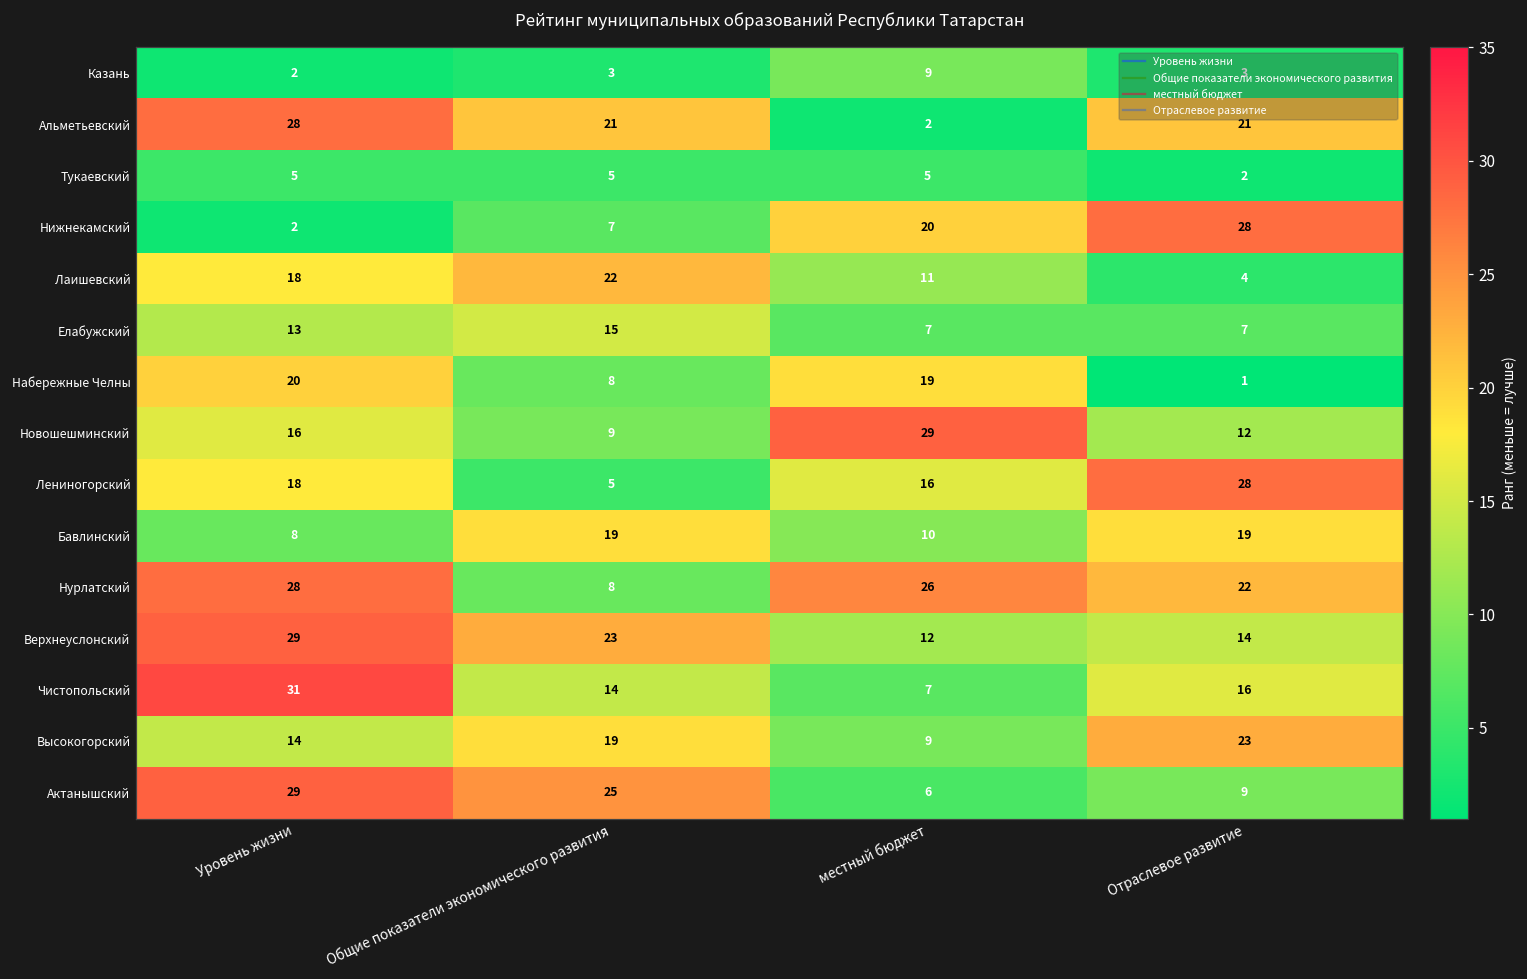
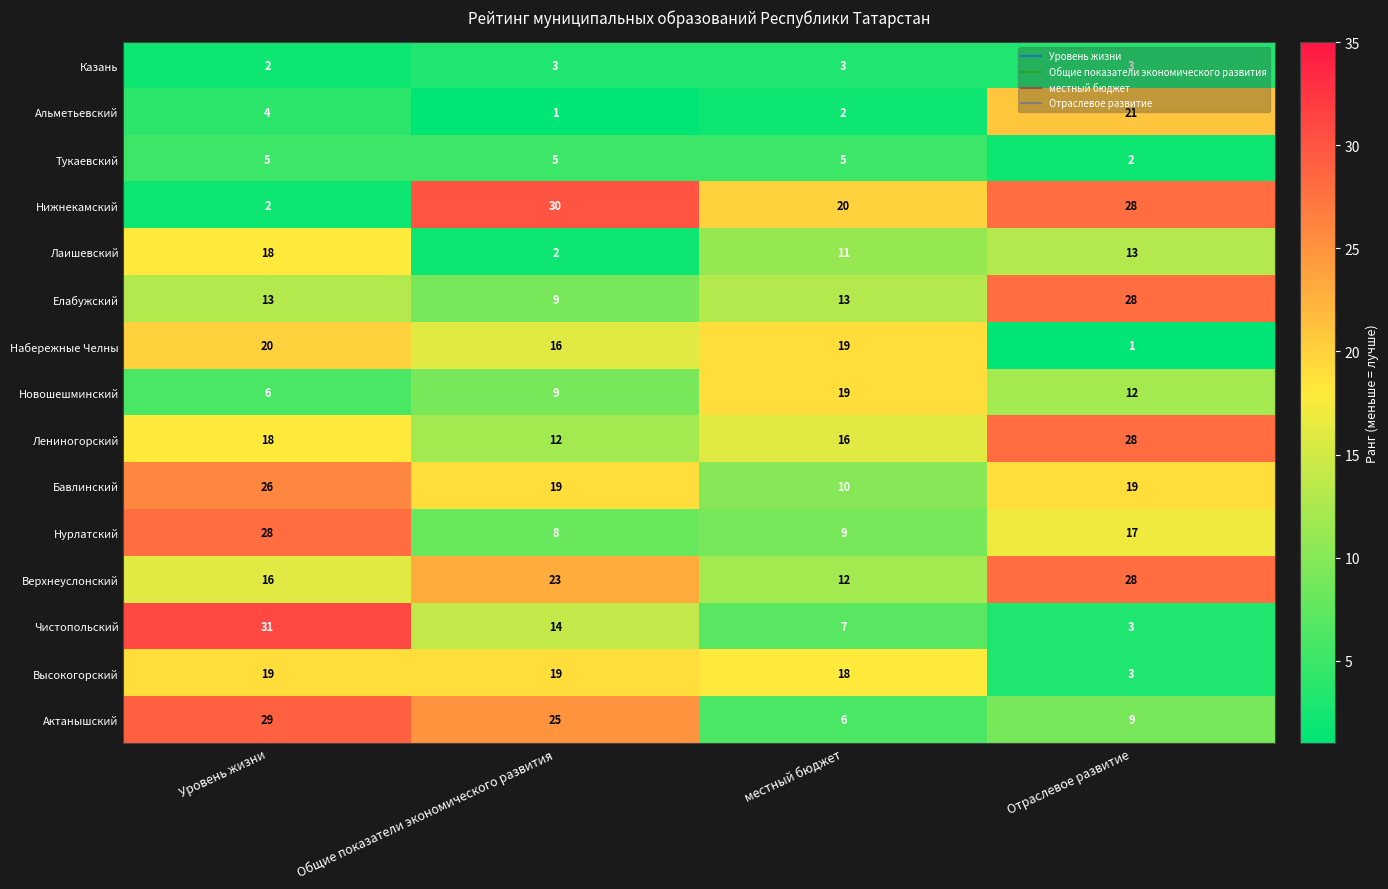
Казань, местный бюджет: 9 -> 3
Альметьевский, Уровень жизни: 28 -> 4
Альметьевский, Общие показатели экономического развития: 21 -> 1
Нижнекамский, Общие показатели экономического развития: 7 -> 30
Лаишевский, Общие показатели экономического развития: 22 -> 2
Лаишевский, Отраслевое развитие: 4 -> 13
Елабужский, Общие показатели экономического развития: 15 -> 9
Елабужский, местный бюджет: 7 -> 13
Елабужский, Отраслевое развитие: 7 -> 28
Набережные Челны, Общие показатели экономического развития: 8 -> 16
Новошешминский, Уровень жизни: 16 -> 6
Новошешминский, местный бюджет: 29 -> 19
Лениногорский, Общие показатели экономического развития: 5 -> 12
Бавлинский, Уровень жизни: 8 -> 26
Нурлатский, местный бюджет: 26 -> 9
Нурлатский, Отраслевое развитие: 22 -> 17
Верхнеуслонский, Уровень жизни: 29 -> 16
Верхнеуслонский, Отраслевое развитие: 14 -> 28
Чистопольский, Отраслевое развитие: 16 -> 3
Высокогорский, Уровень жизни: 14 -> 19
Высокогорский, местный бюджет: 9 -> 18
Высокогорский, Отраслевое развитие: 23 -> 3
